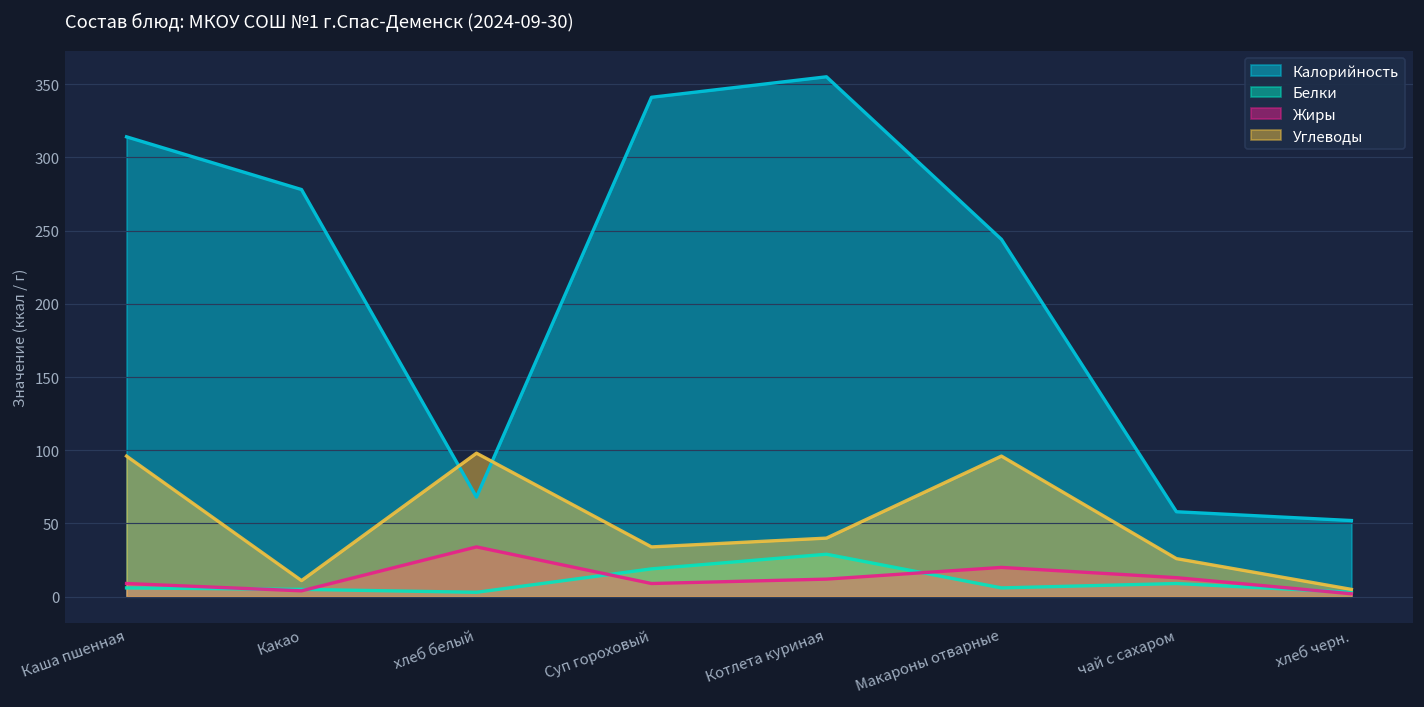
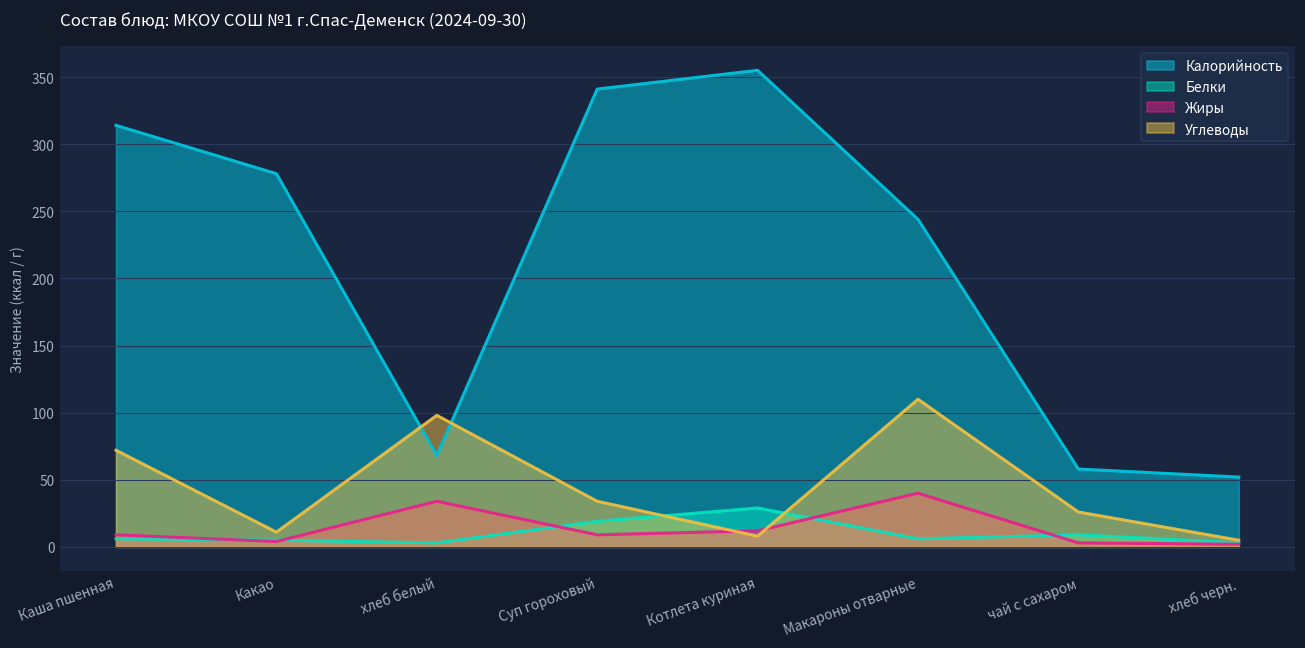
Углеводы, Каша пшенная: 96 -> 72
Углеводы, Котлета куриная: 40 -> 8
Жиры, Макароны отварные: 20 -> 40
Углеводы, Макароны отварные: 96 -> 110
Жиры, чай с сахаром: 13 -> 3
